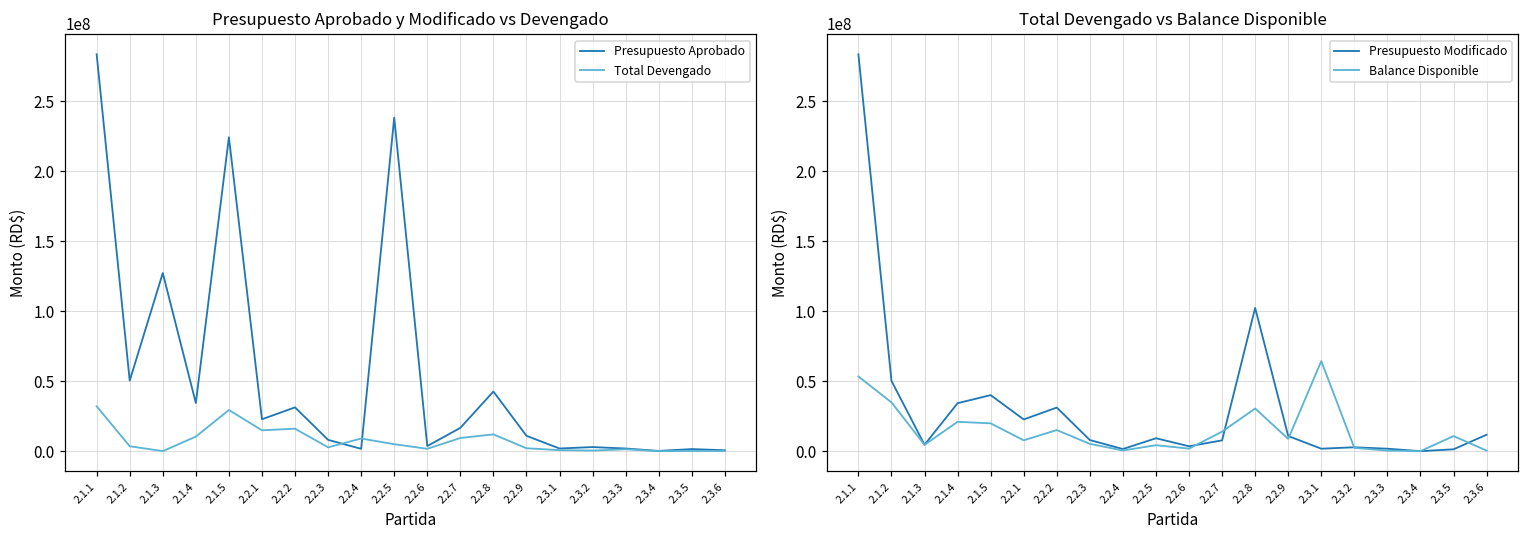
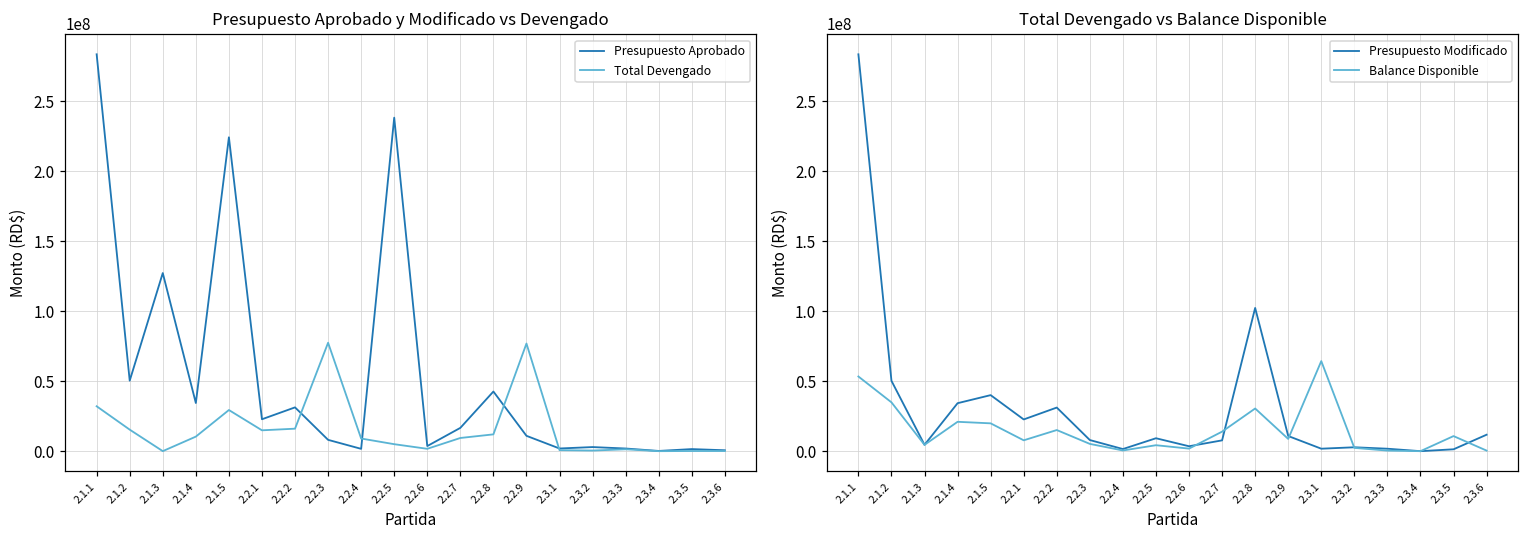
Presupuesto Aprobado y Modificado vs Devengado, Total Devengado, 2.1.2: 4000000 -> 15000000
Presupuesto Aprobado y Modificado vs Devengado, Total Devengado, 2.2.3: 3000000 -> 77000000
Presupuesto Aprobado y Modificado vs Devengado, Total Devengado, 2.2.9: 2000000 -> 77000000
